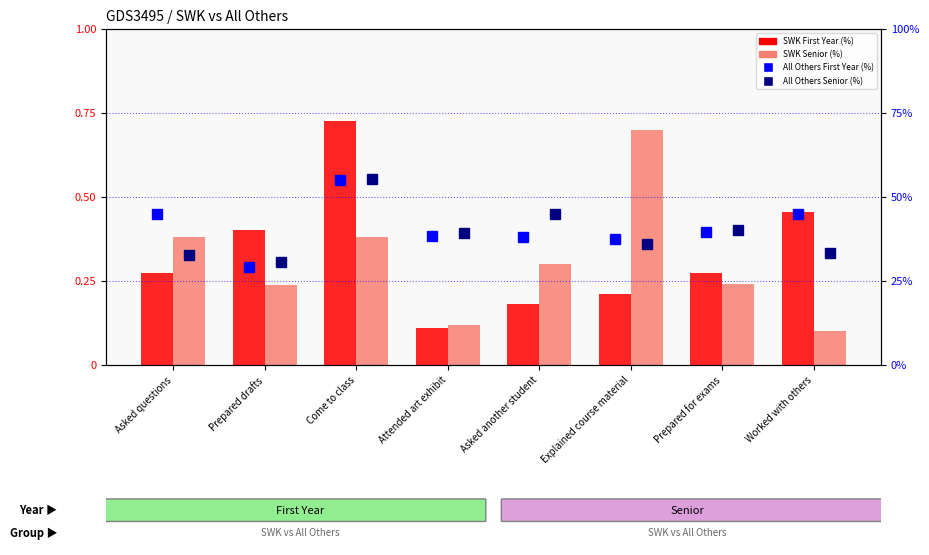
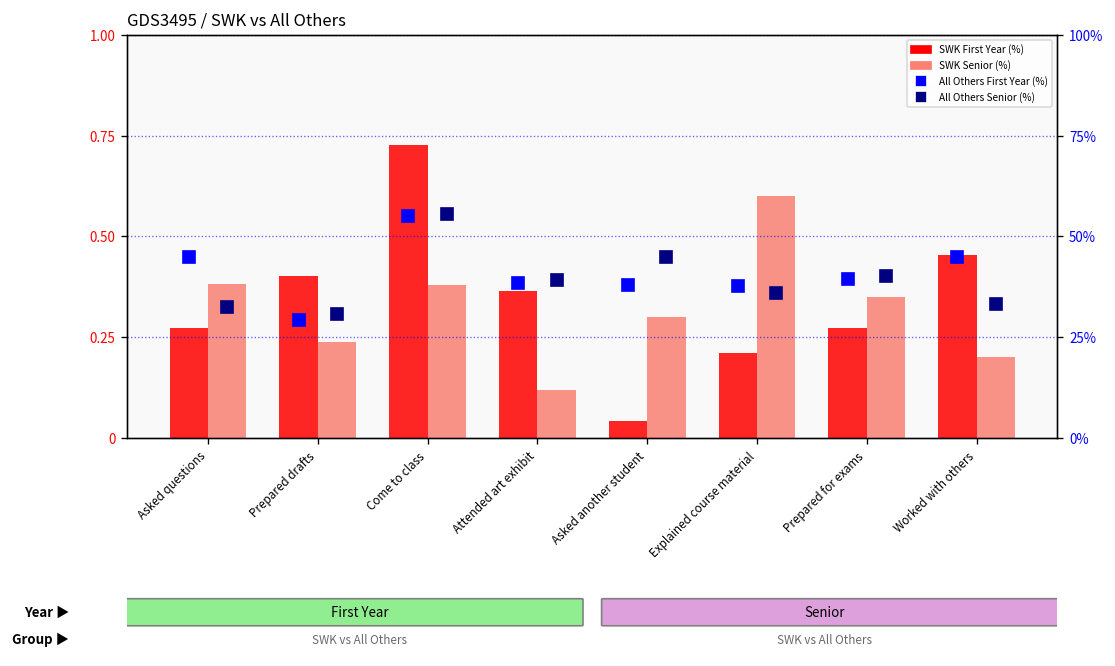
SWK First Year (%), Attended art exhibit: 0.11 -> 0.36
SWK First Year (%), Asked another student: 0.18 -> 0.04
SWK Senior (%), Explained course material: 0.7 -> 0.6
SWK Senior (%), Prepared for exams: 0.24 -> 0.35
SWK Senior (%), Worked with others: 0.1 -> 0.2
